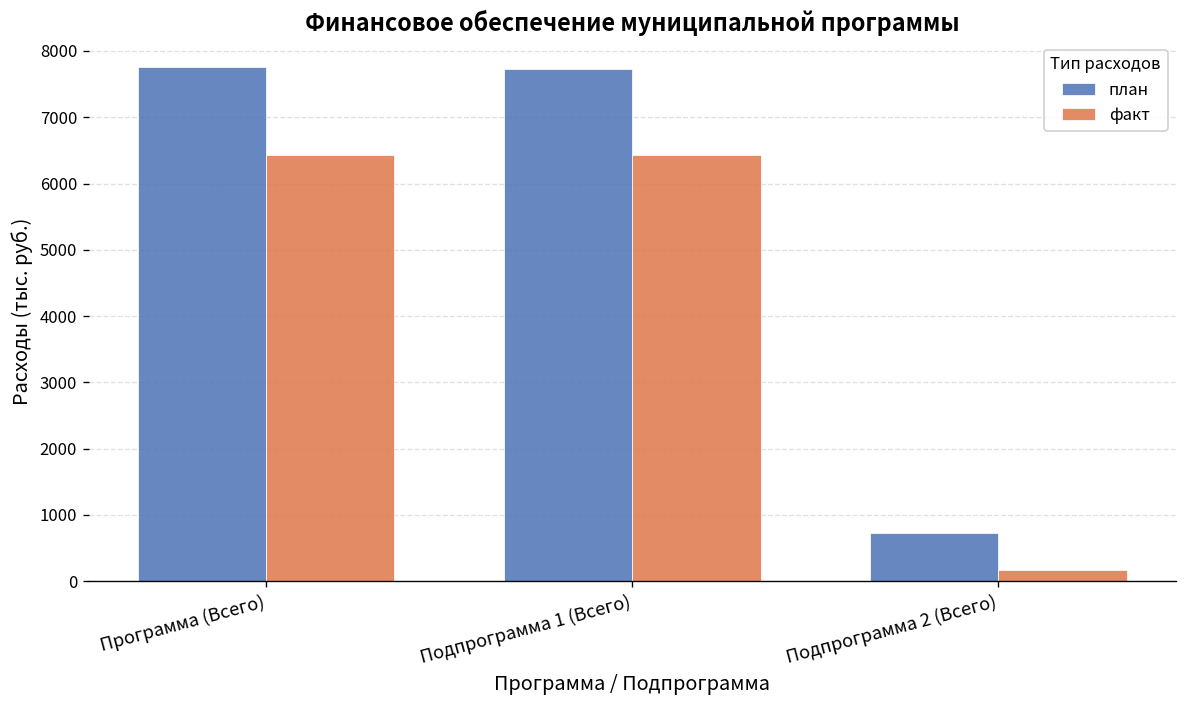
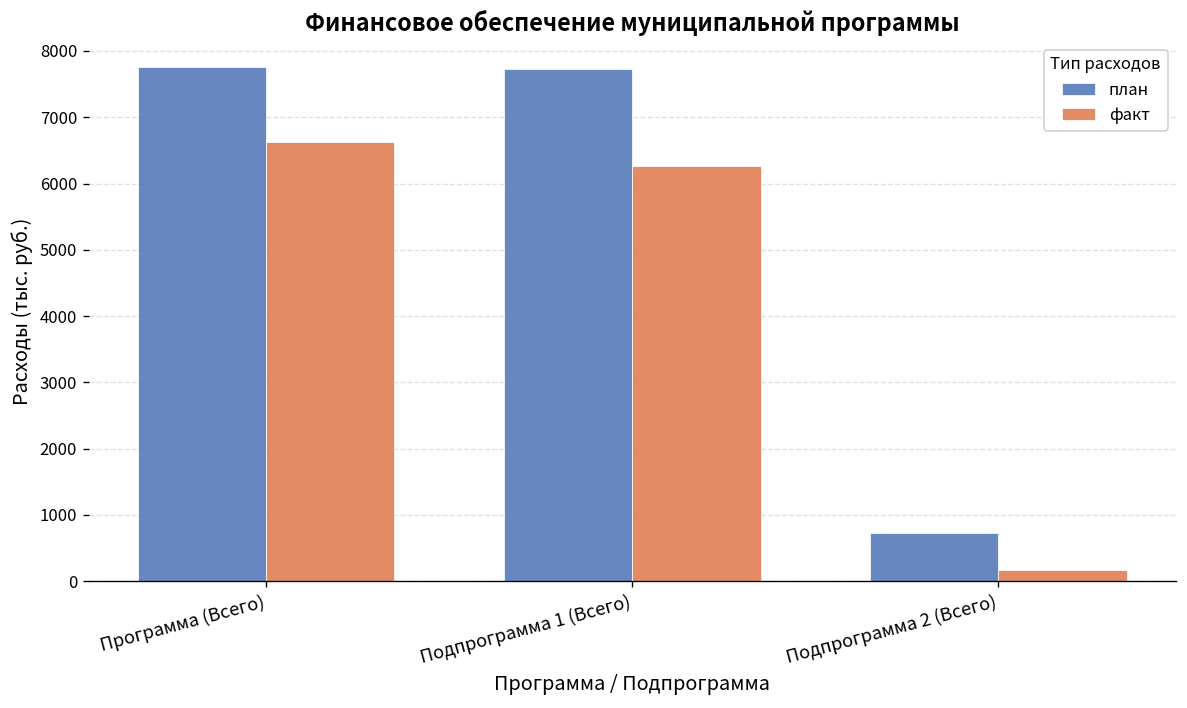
факт, Программа (Всего): 6400 -> 6600
факт, Подпрограмма 1 (Всего): 6400 -> 6300
